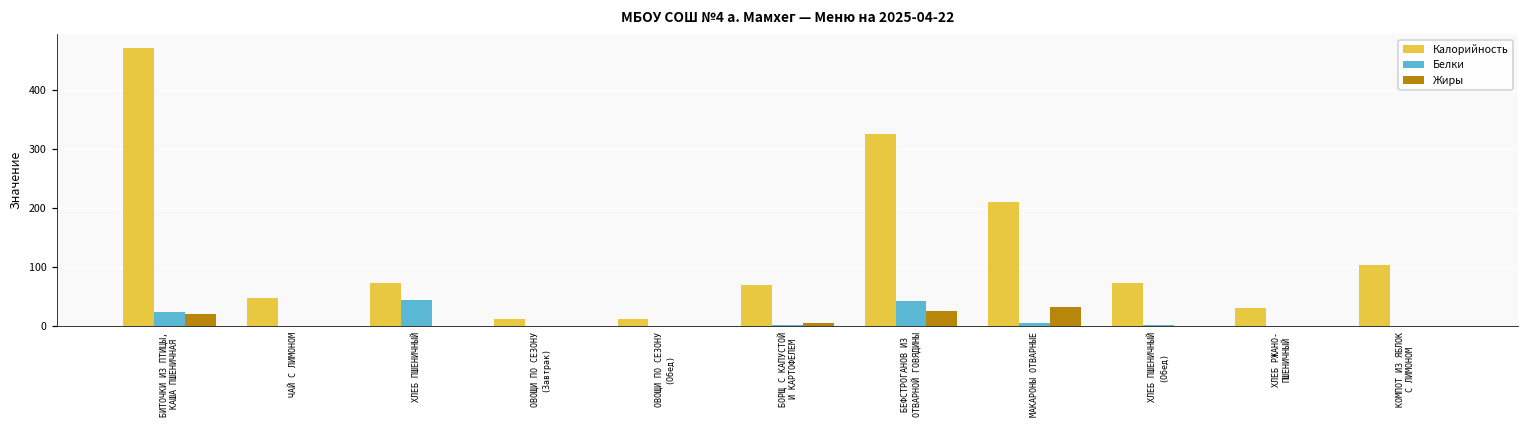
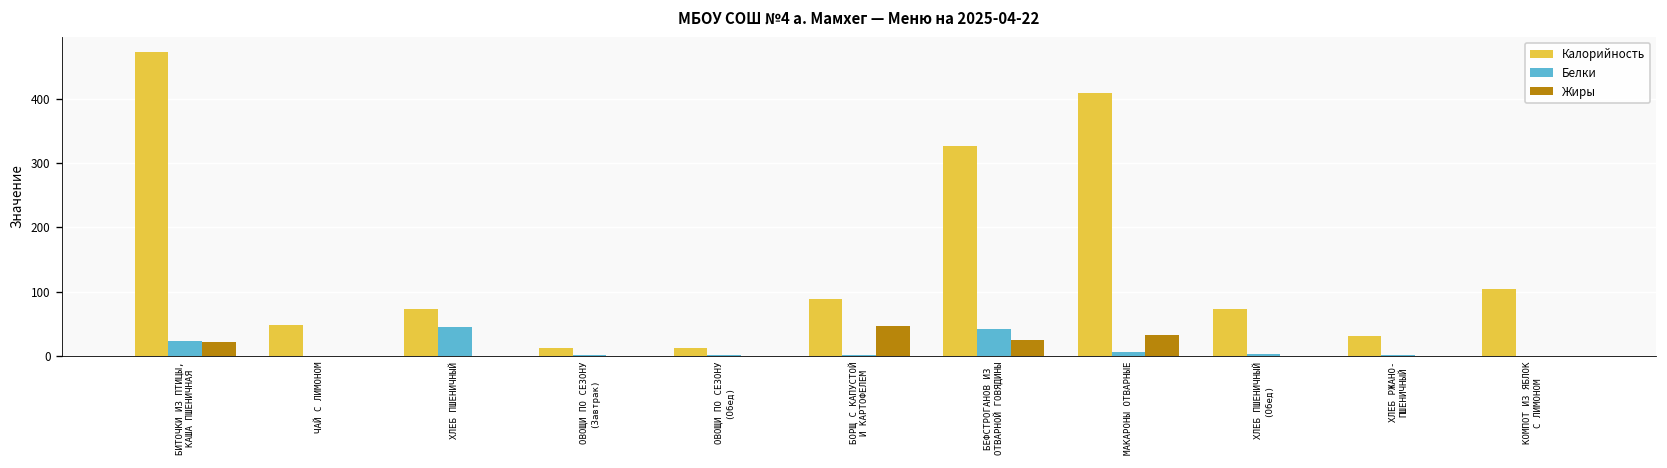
Калорийность, БОРЩ С КАПУСТОЙ И КАРТОФЕЛЕМ: 70 -> 90
Жиры, БОРЩ С КАПУСТОЙ И КАРТОФЕЛЕМ: 10 -> 50
Калорийность, МАКАРОНЫ ОТВАРНЫЕ: 210 -> 410
